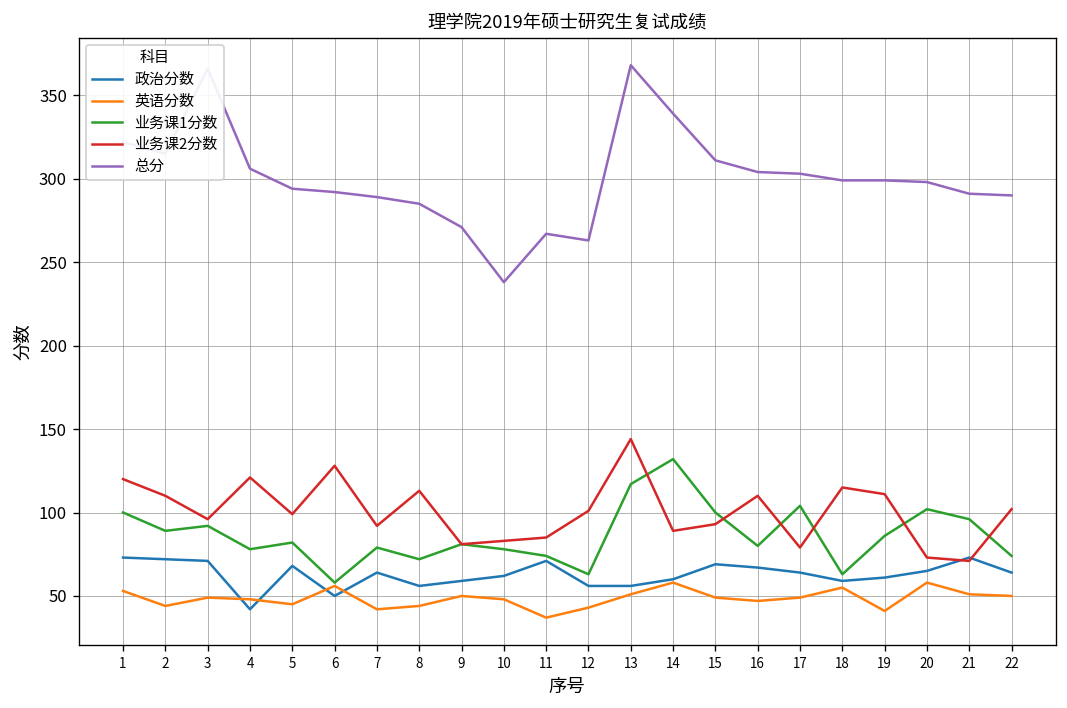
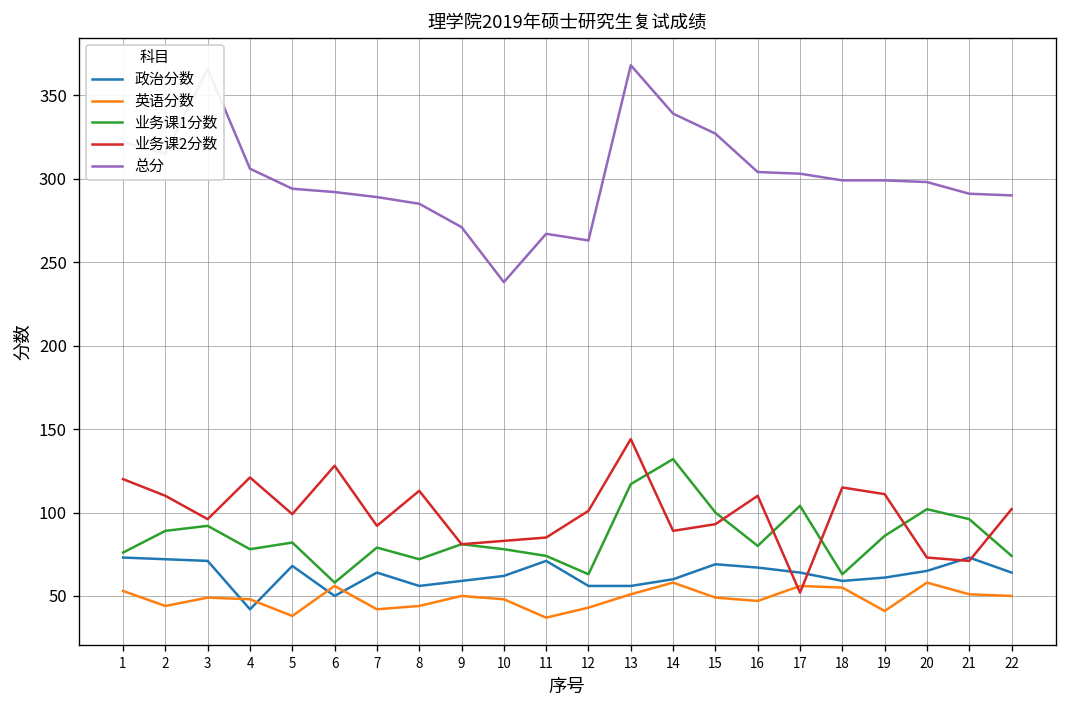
业务课1分数, 1: 100 -> 76
英语分数, 5: 45 -> 38
总分, 15: 311 -> 327
英语分数, 17: 49 -> 56
业务课2分数, 17: 79 -> 52
